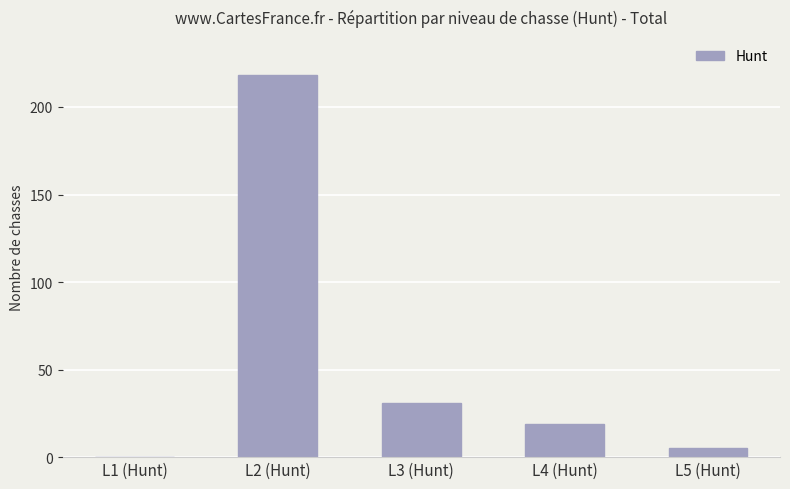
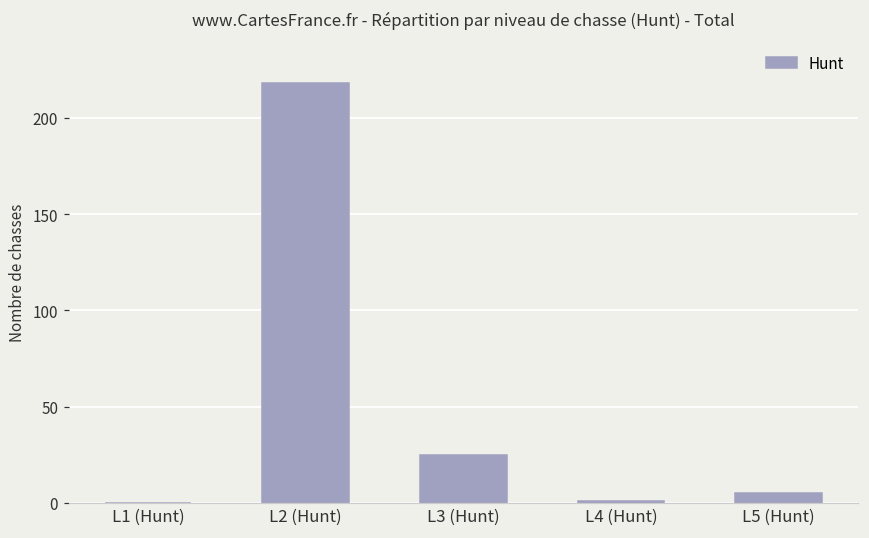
L3 (Hunt): 31 -> 25
L4 (Hunt): 19 -> 1
